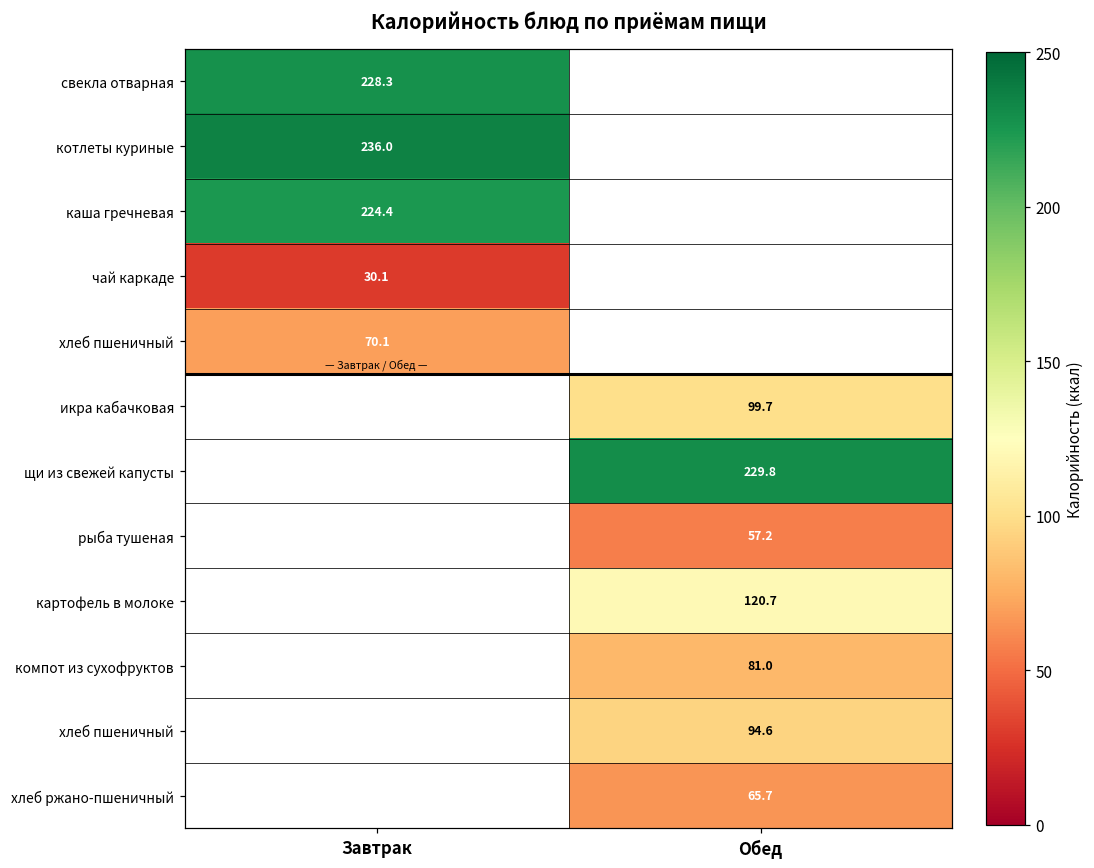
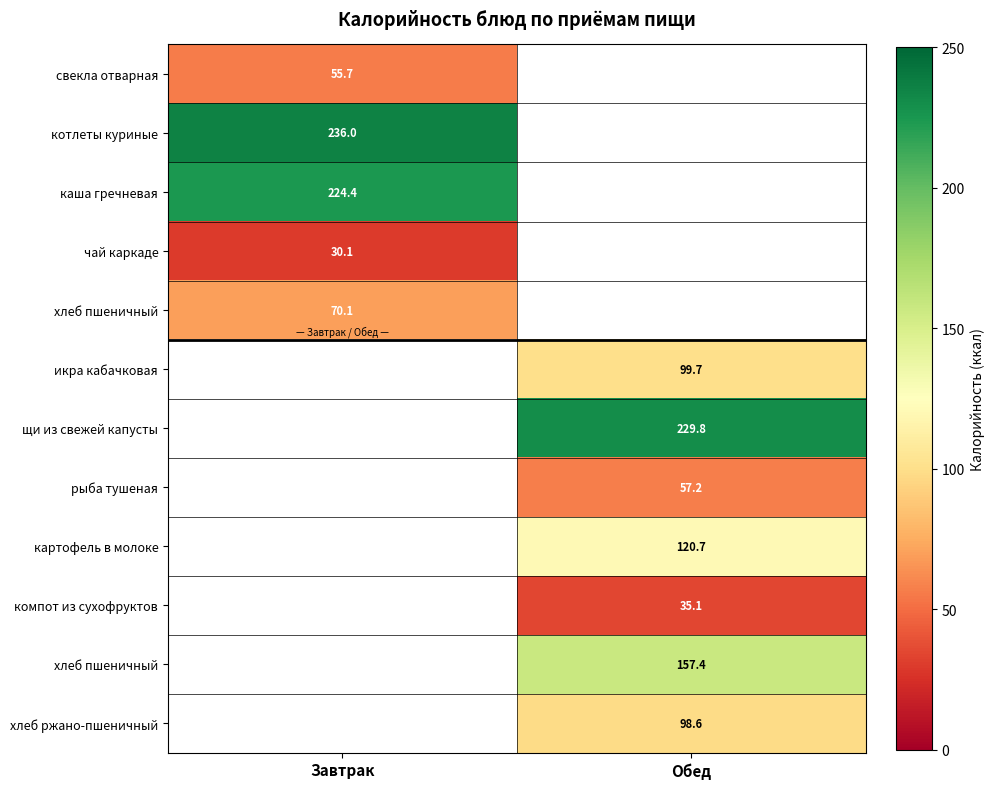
свекла отварная, Завтрак: 228.3 -> 55.7
компот из сухофруктов, Обед: 81.0 -> 35.1
хлеб пшеничный, Обед: 94.6 -> 157.4
хлеб ржано-пшеничный, Обед: 65.7 -> 98.6
